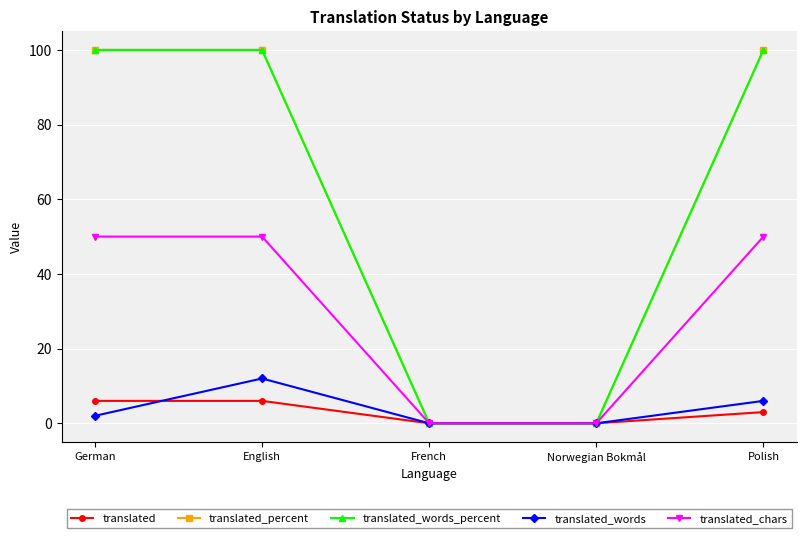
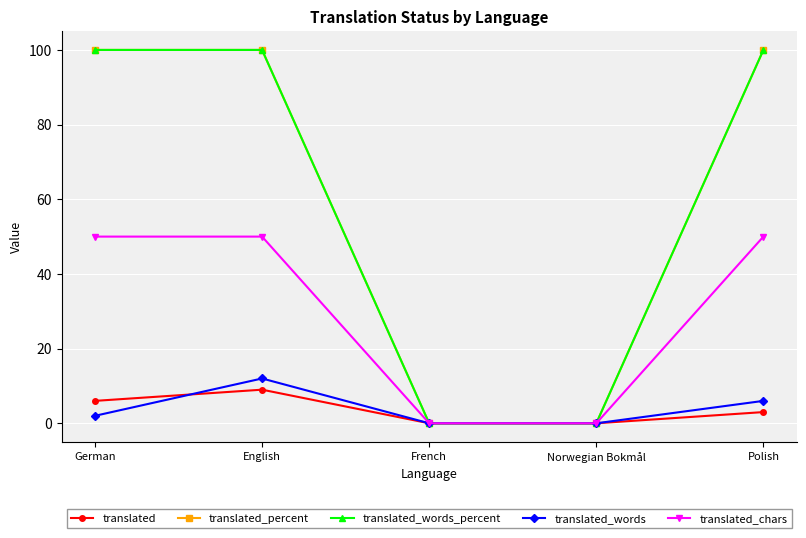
translated, English: 6 -> 9
